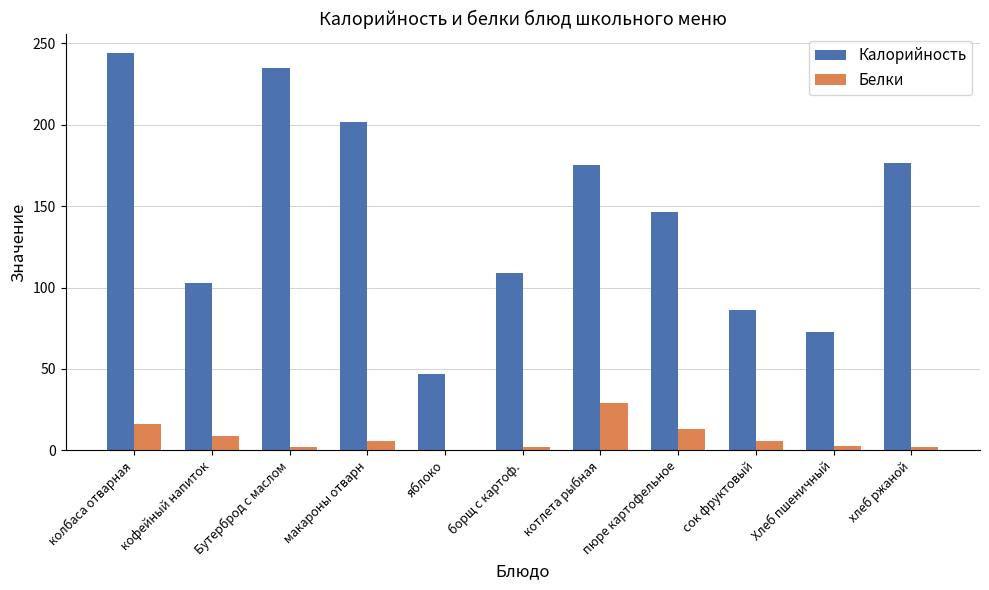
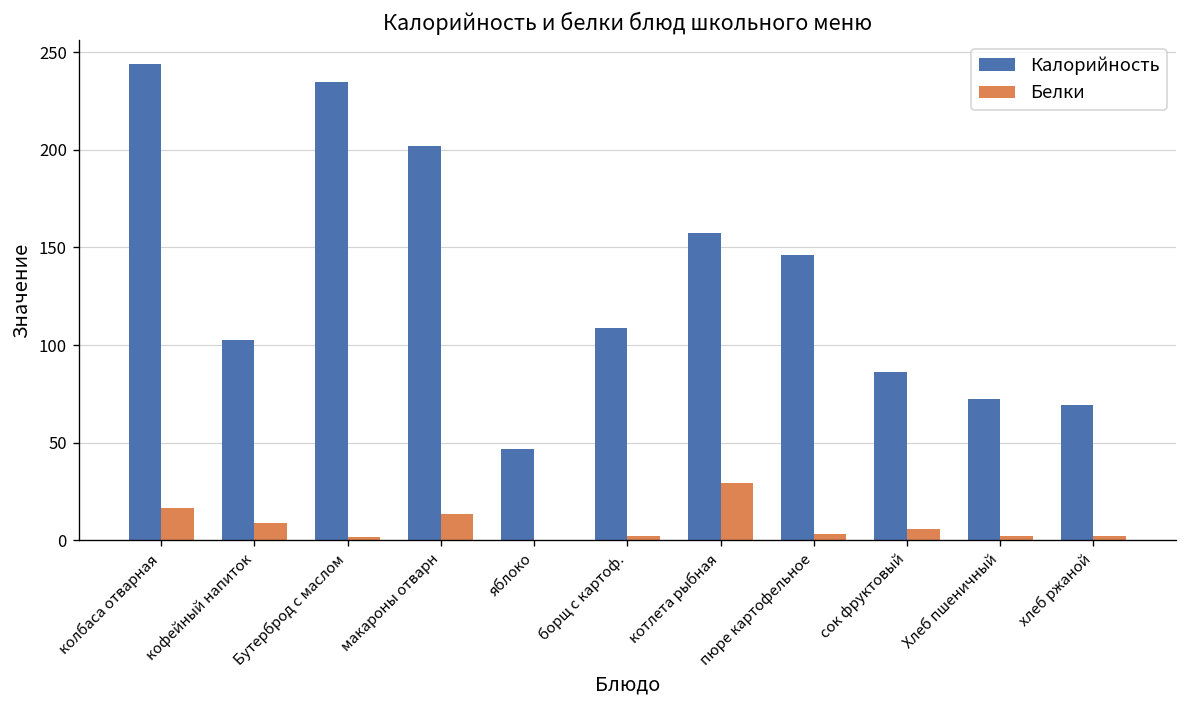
Белки, макароны отварн: 5 -> 13
Калорийность, котлета рыбная: 176 -> 158
Белки, пюре картофельное: 13 -> 3
Калорийность, хлеб ржаной: 176 -> 69
